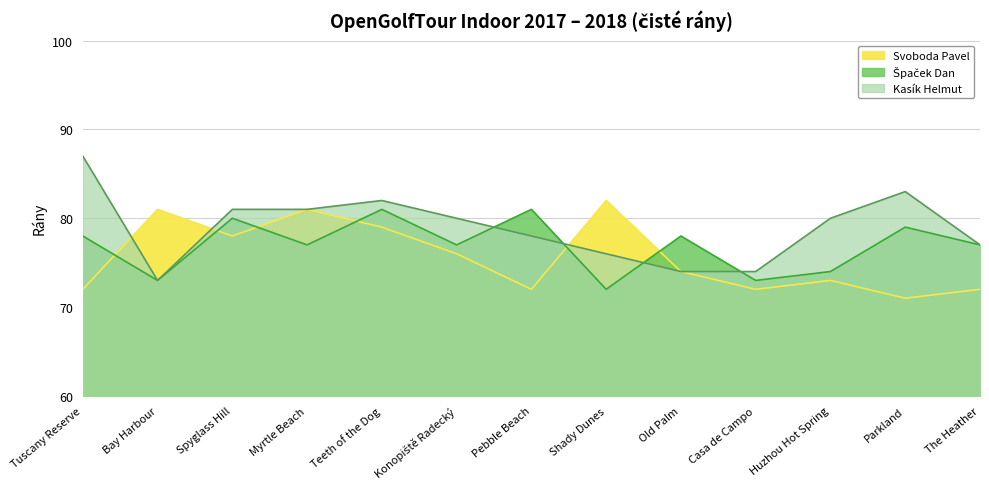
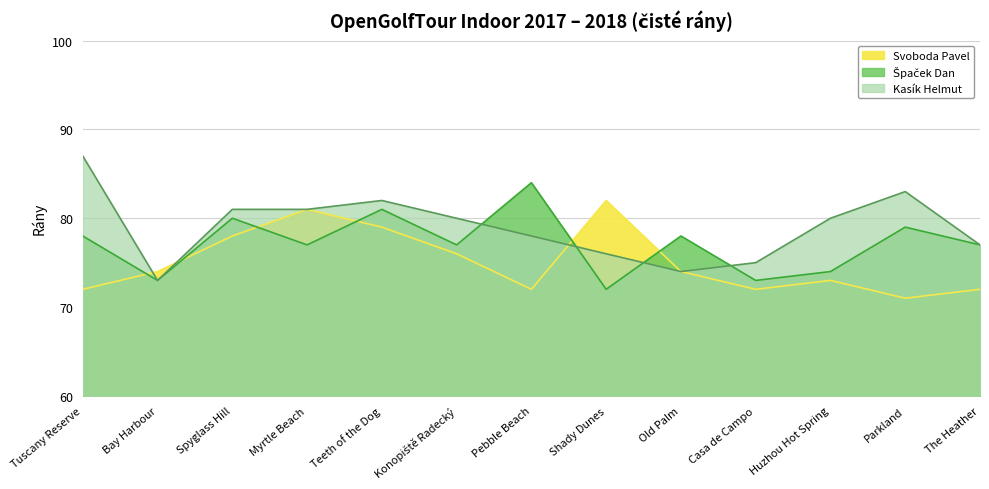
Svoboda Pavel, Bay Harbour: 81 -> 74
Špaček Dan, Pebble Beach: 81 -> 84
Kasík Helmut, Casa de Campo: 74 -> 75
